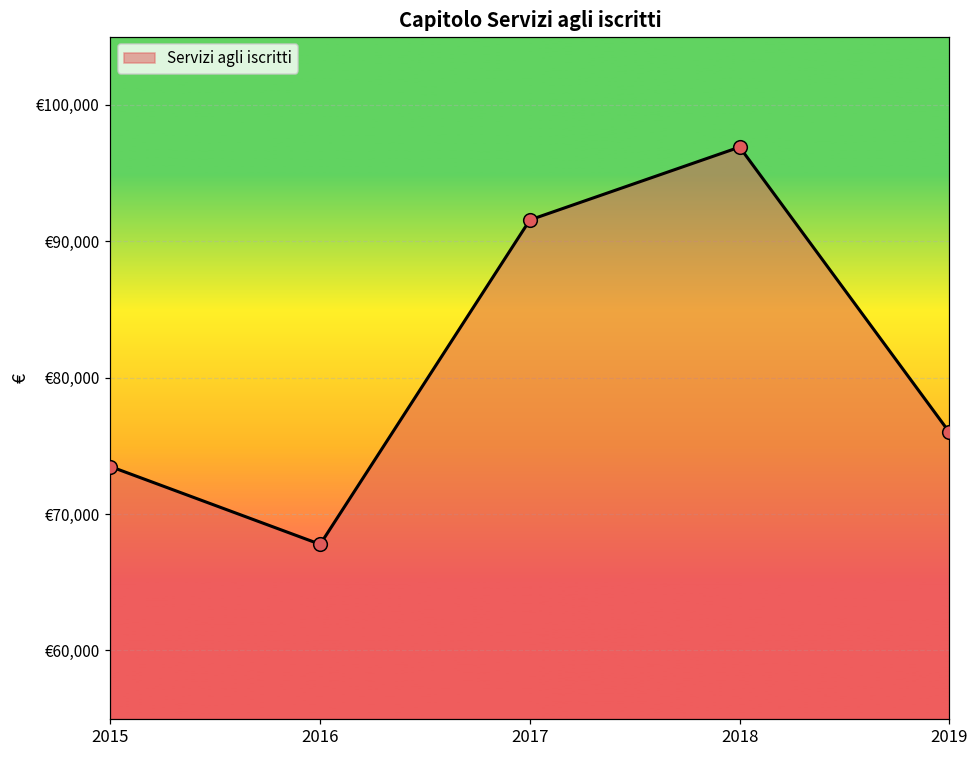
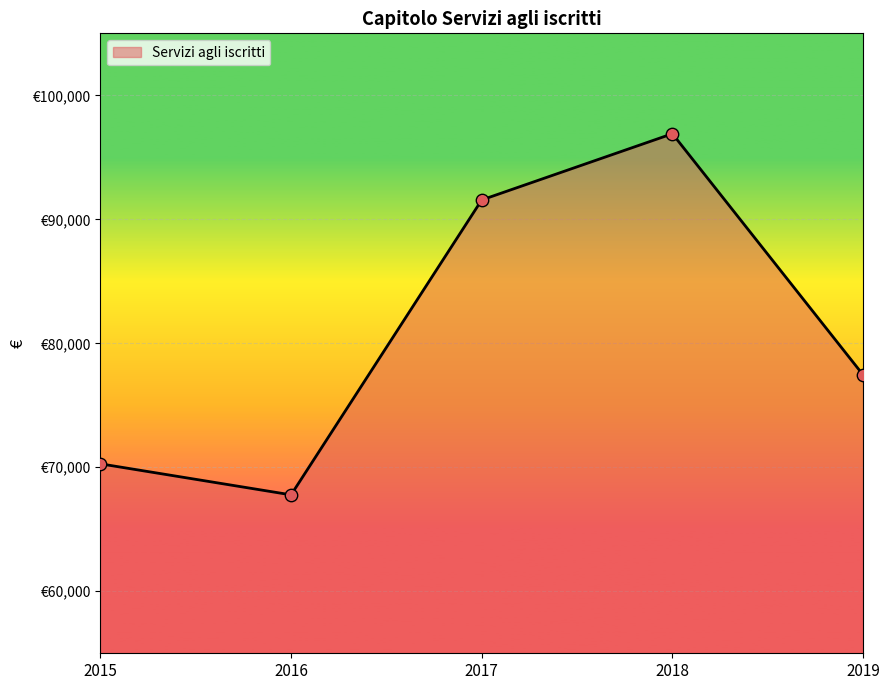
2015: €73,500 -> €70,300
2019: €76,000 -> €77,500
